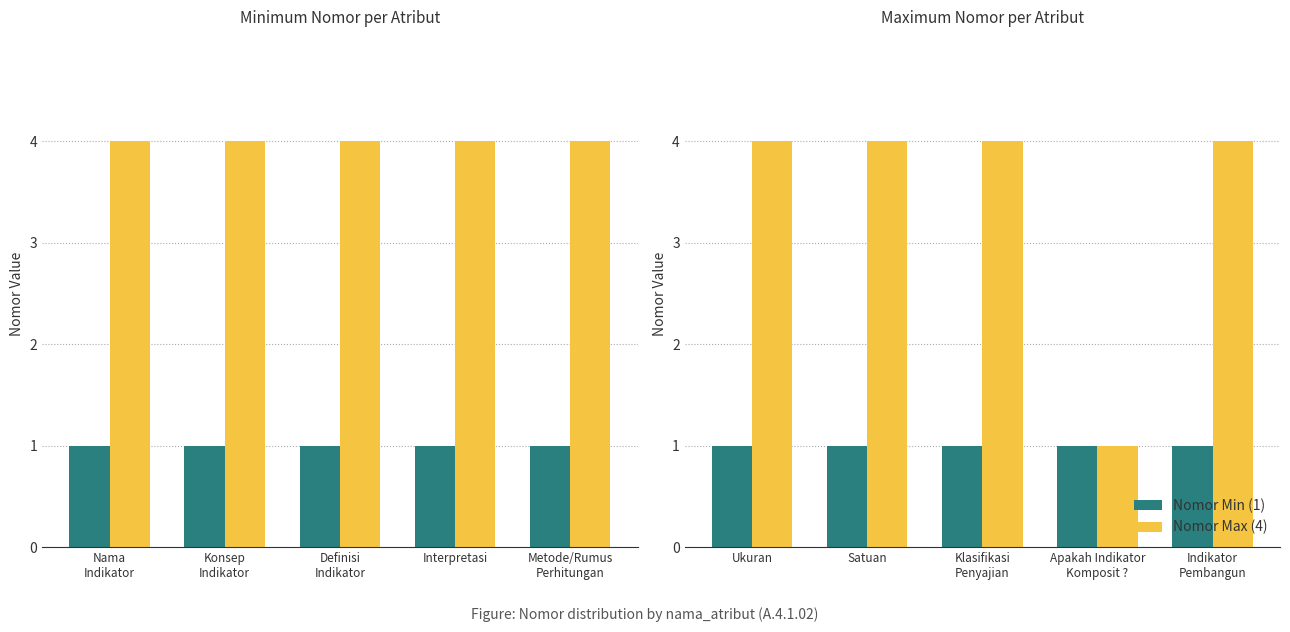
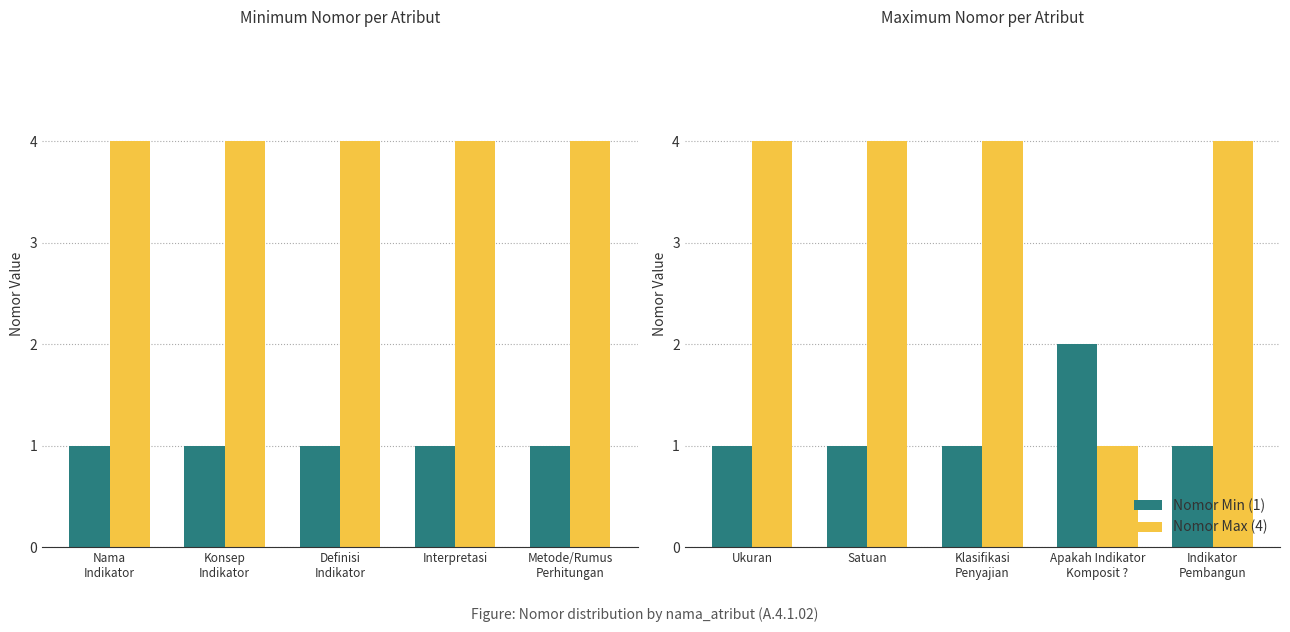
Maximum Nomor per Atribut, Nomor Min (1), Apakah Indikator Komposit ?: 1 -> 2
